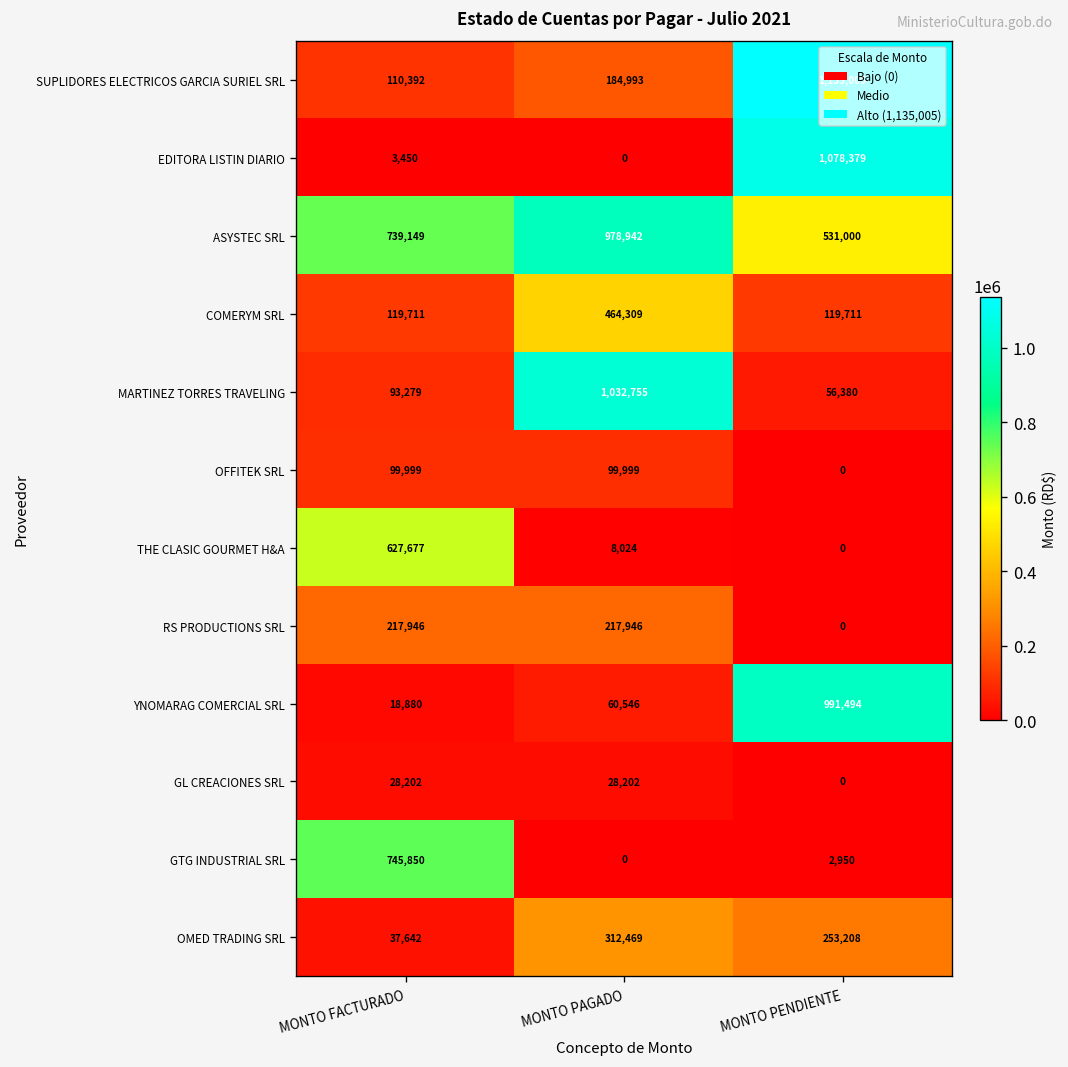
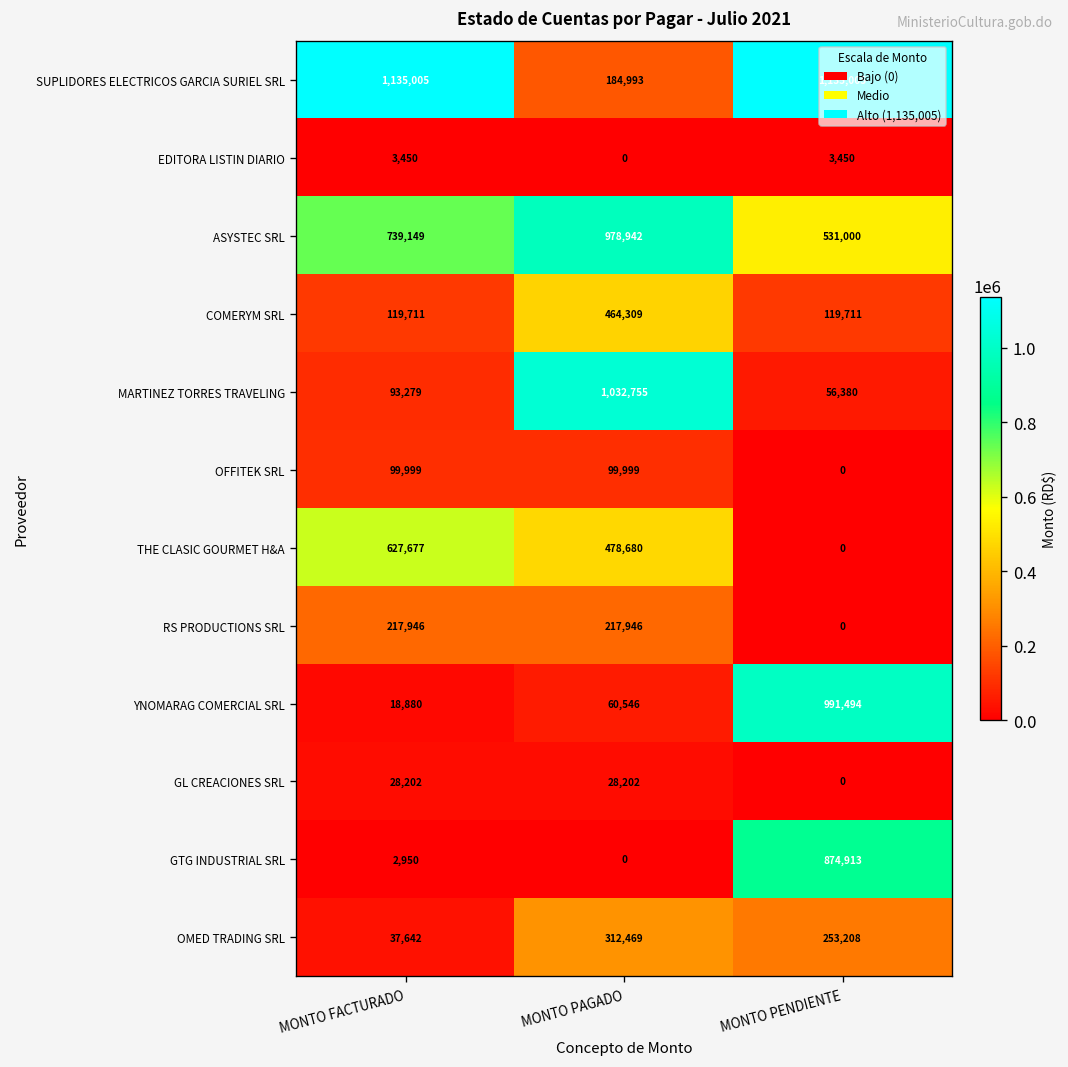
SUPLIDORES ELECTRICOS GARCIA SURIEL SRL, MONTO FACTURADO: 110,392 -> 1,135,005
EDITORA LISTIN DIARIO, MONTO PENDIENTE: 1,078,379 -> 3,450
THE CLASIC GOURMET H&A, MONTO PAGADO: 8,024 -> 478,680
GTG INDUSTRIAL SRL, MONTO FACTURADO: 745,850 -> 2,950
GTG INDUSTRIAL SRL, MONTO PENDIENTE: 2,950 -> 874,913
